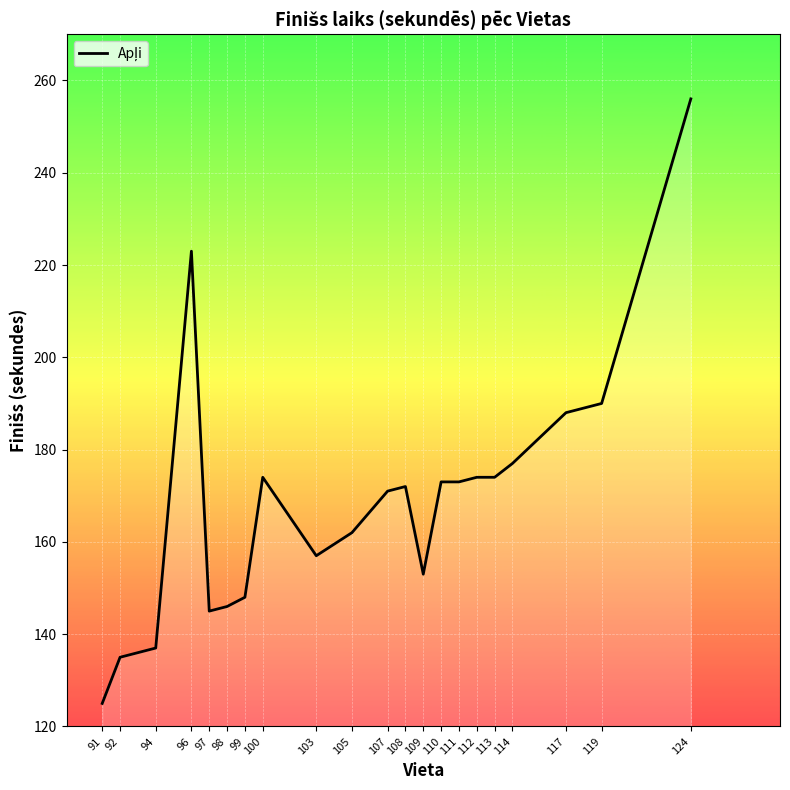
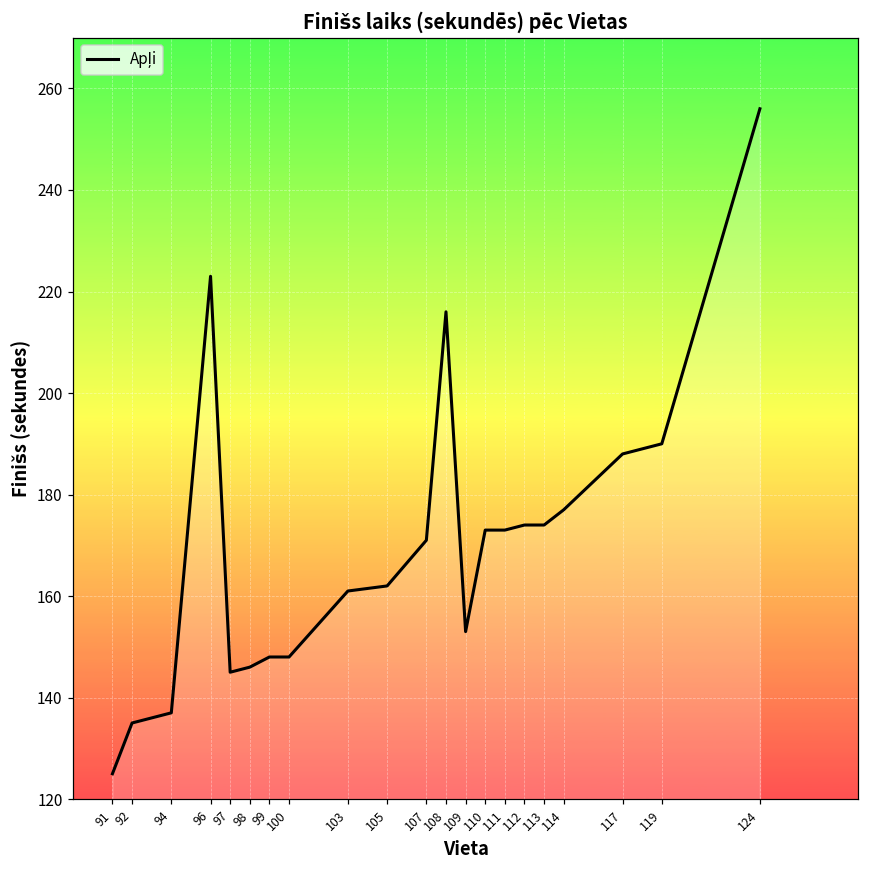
100: 174 -> 148
103: 157 -> 161
108: 172 -> 216
